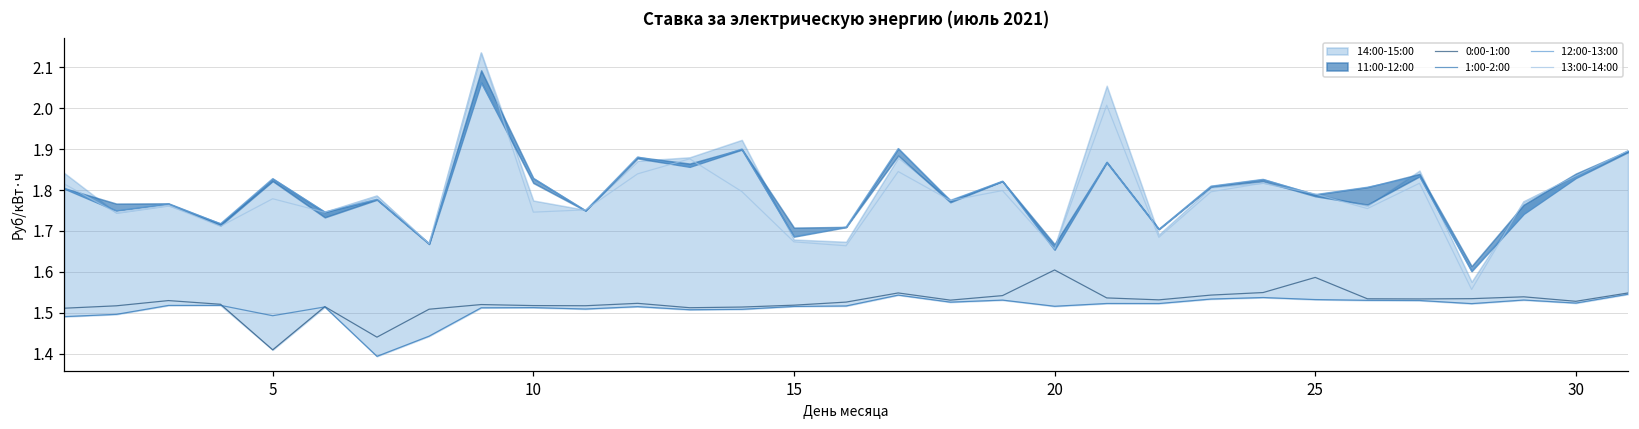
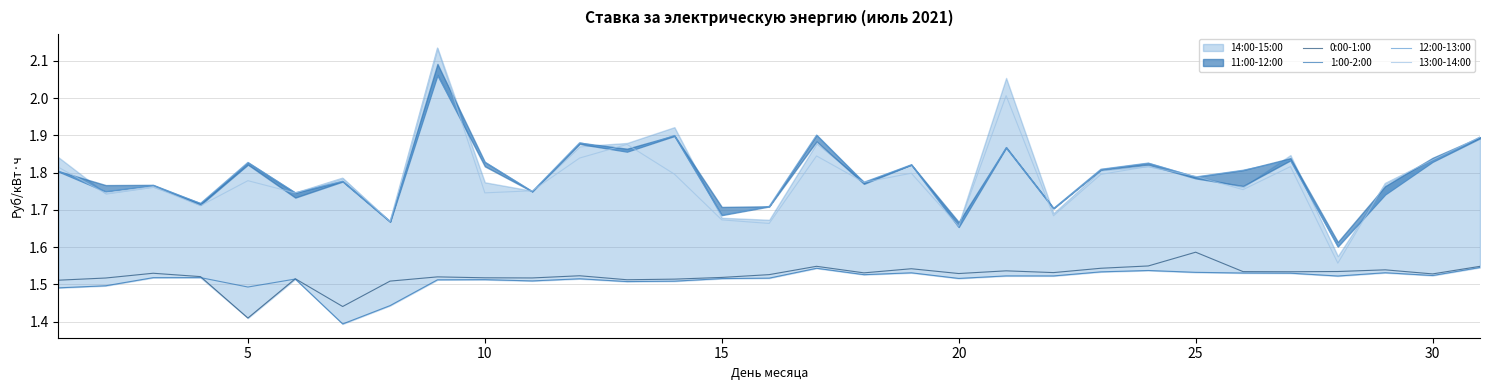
0:00-1:00, 20: 1.60 -> 1.53
